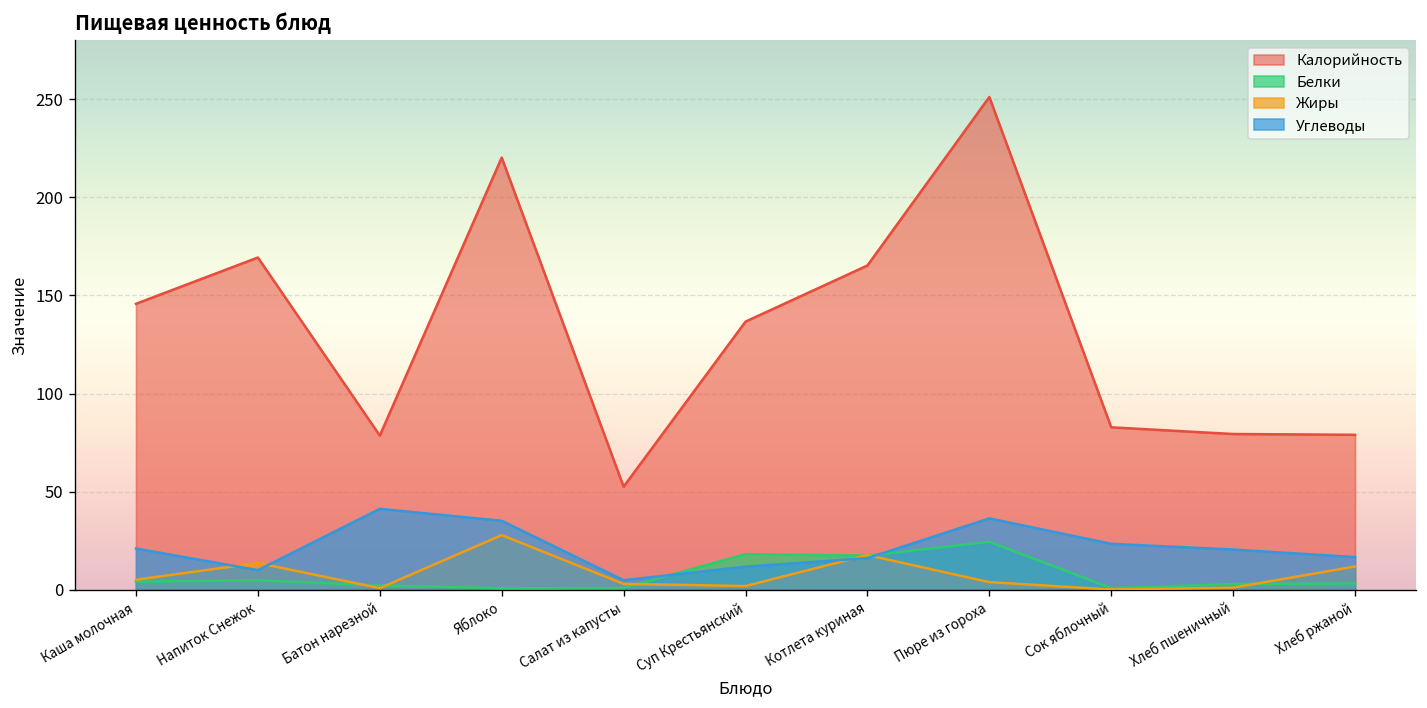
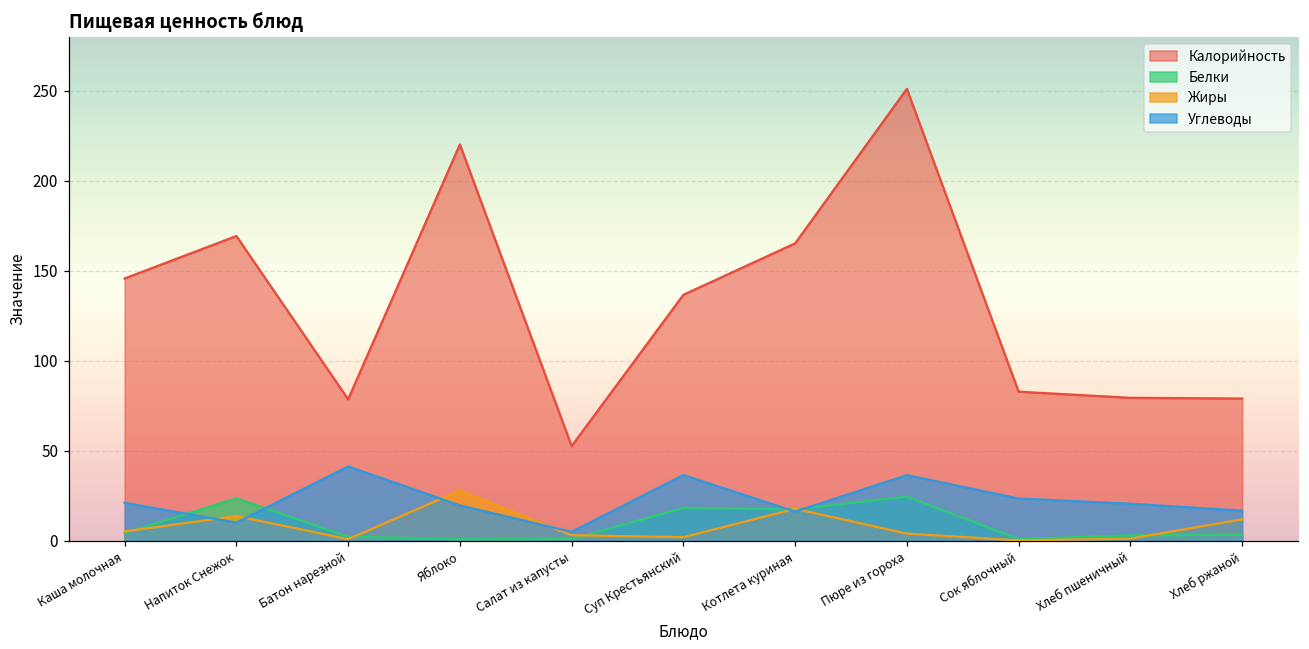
Белки, Напиток Снежок: 5 -> 24
Углеводы, Яблоко: 35 -> 20
Углеводы, Суп Крестьянский: 12 -> 36
